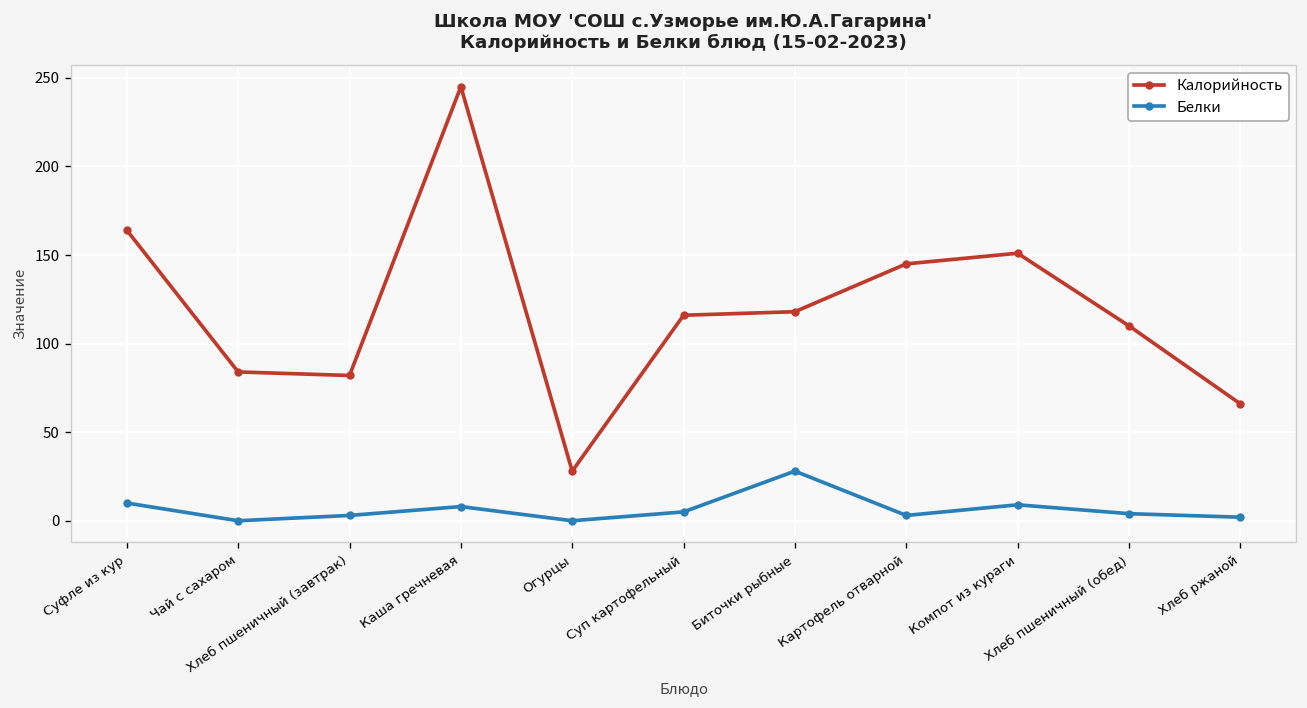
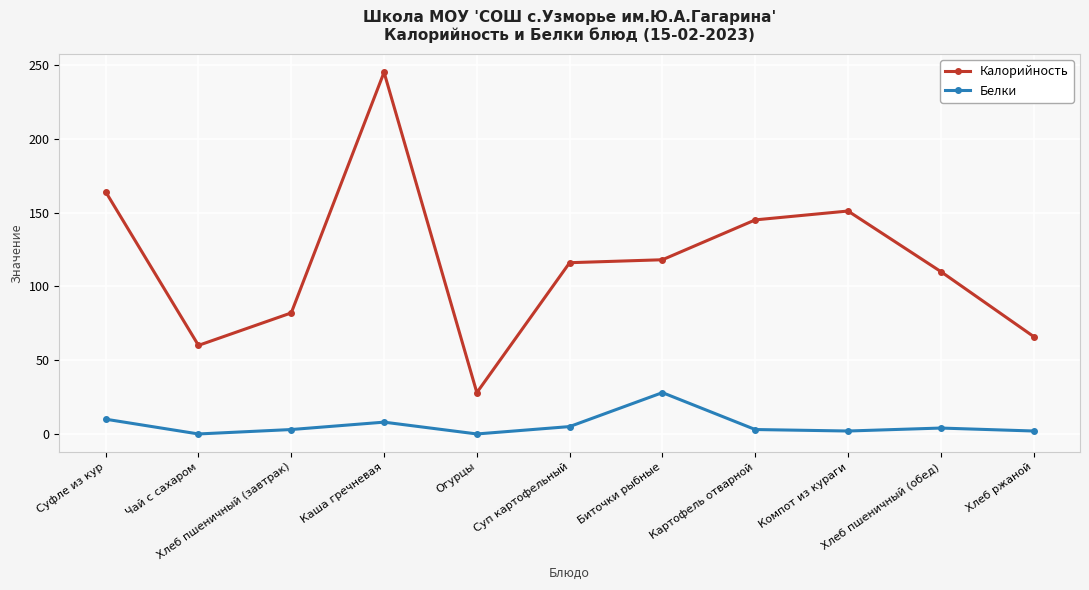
Калорийность, Чай с сахаром: 84 -> 60
Белки, Компот из кураги: 9 -> 2
